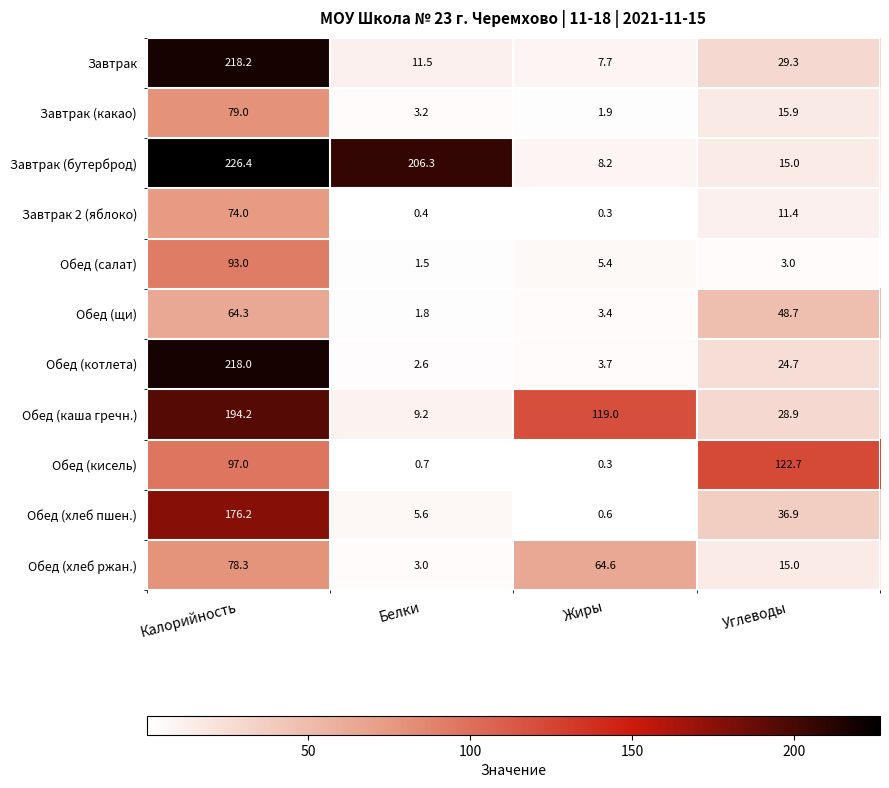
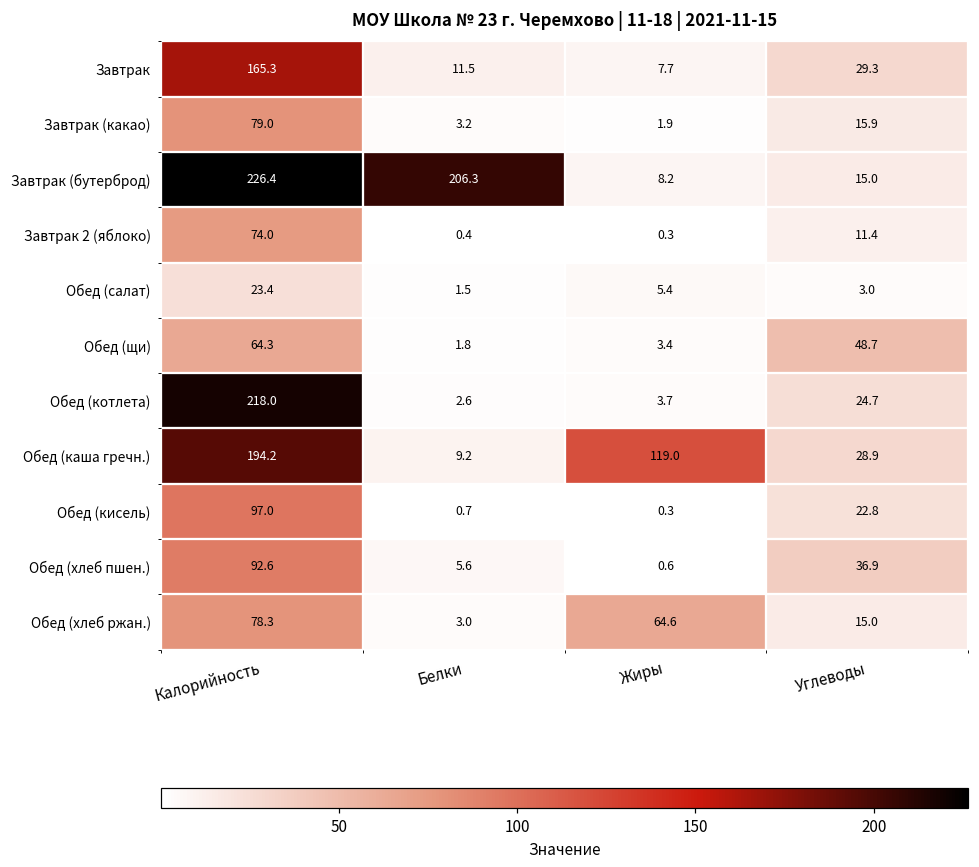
Завтрак, Калорийность: 218.2 -> 165.3
Обед (салат), Калорийность: 93.0 -> 23.4
Обед (кисель), Углеводы: 122.7 -> 22.8
Обед (хлеб пшен.), Калорийность: 176.2 -> 92.6
